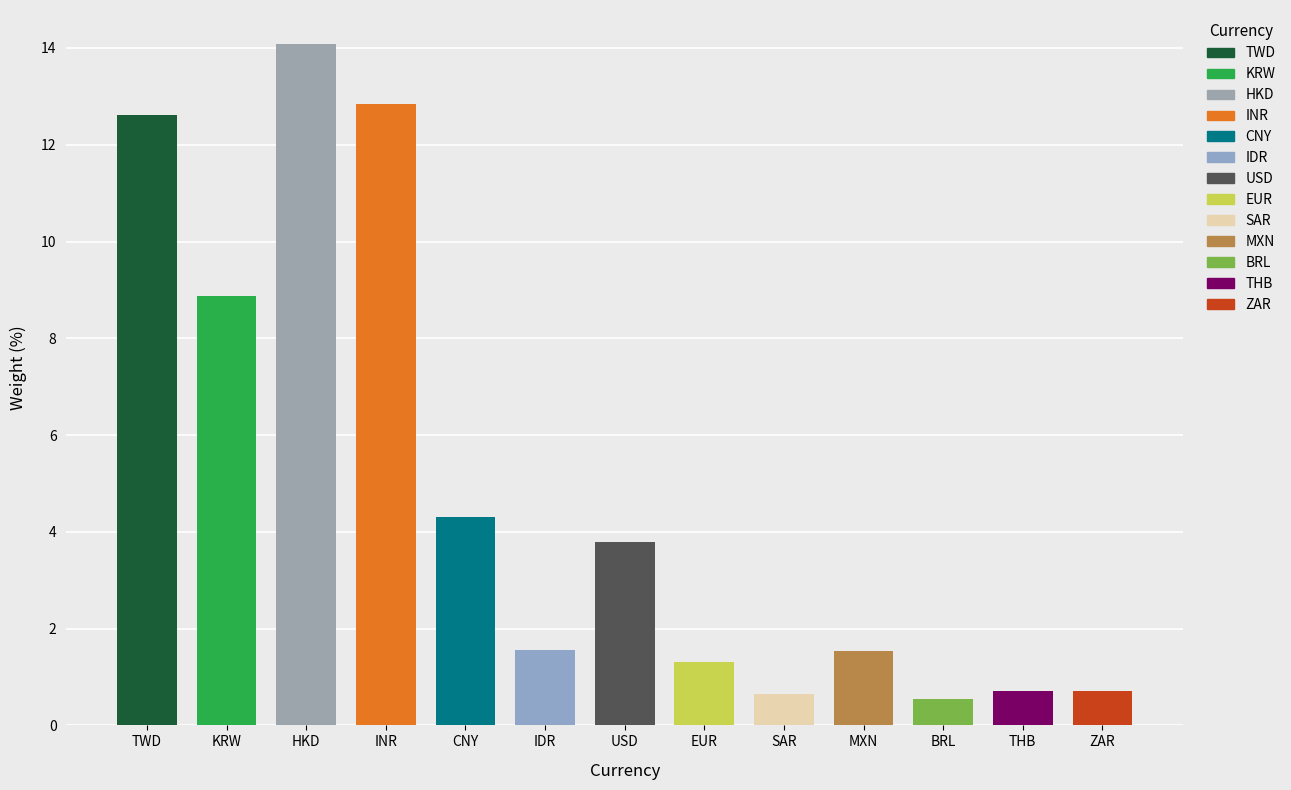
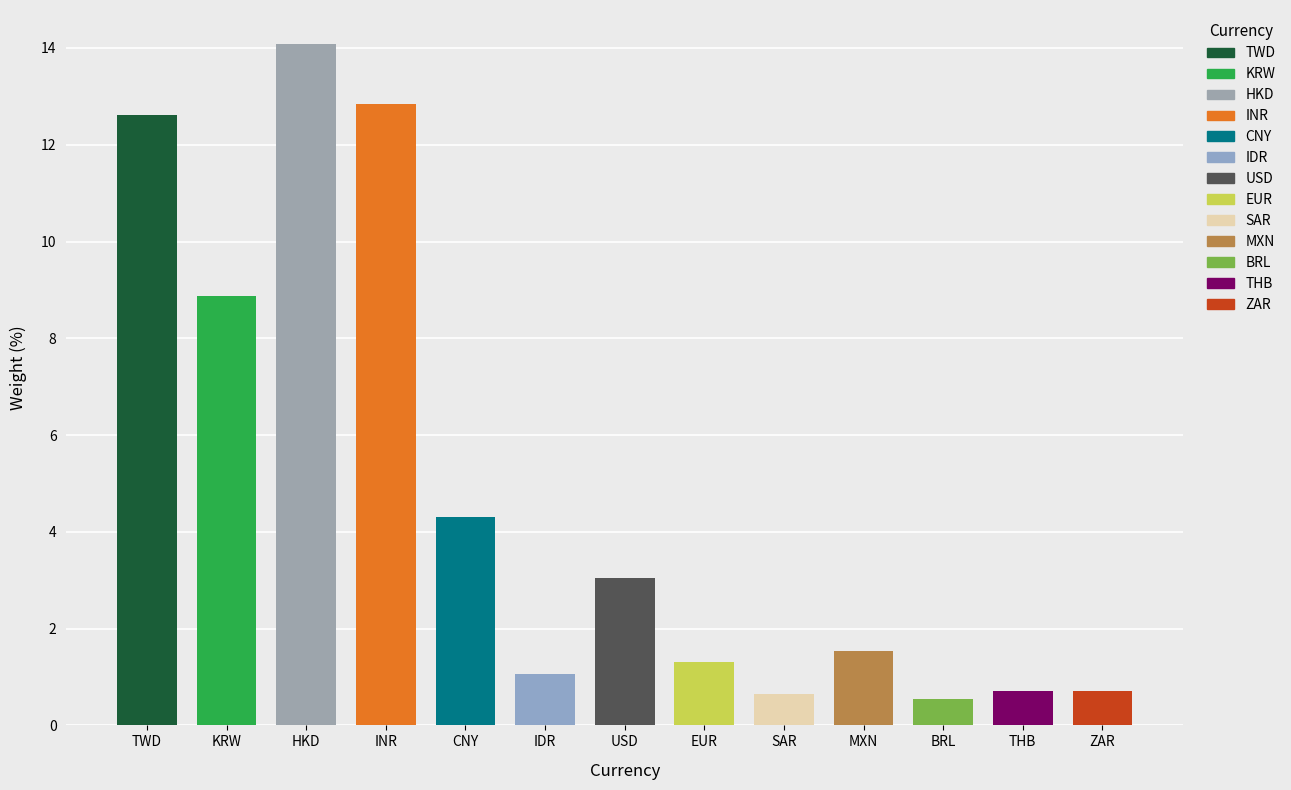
IDR: 1.6 -> 1.1
USD: 3.8 -> 3.0
